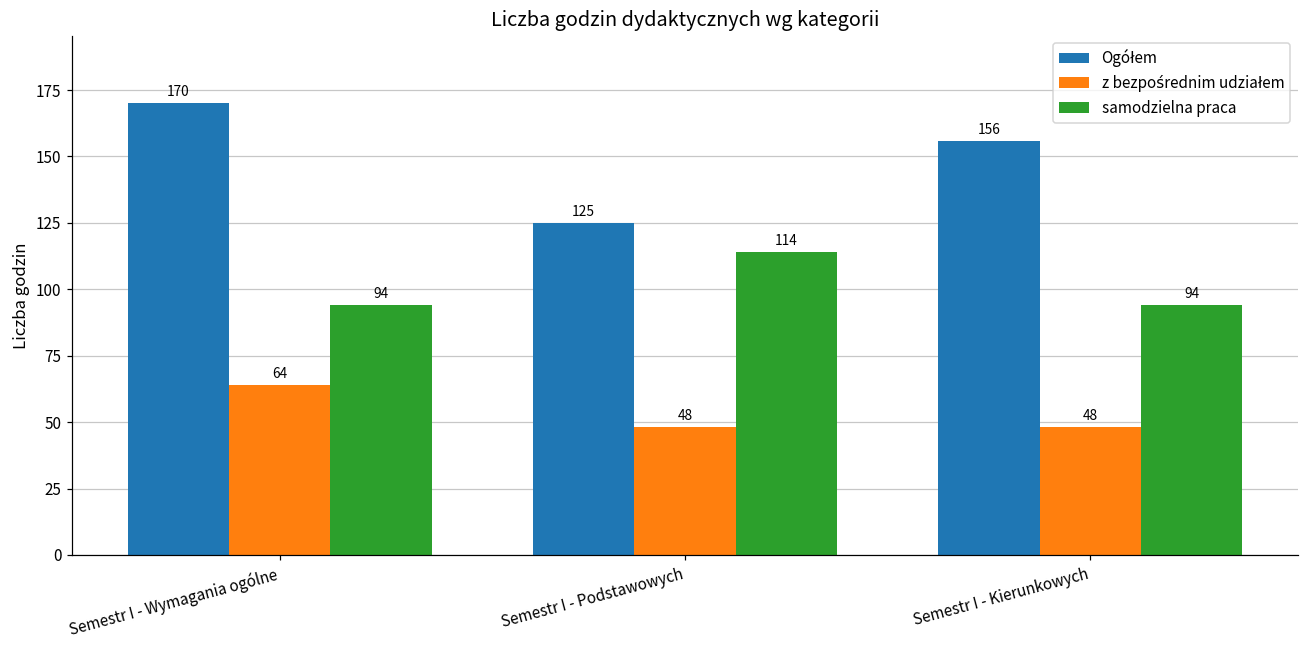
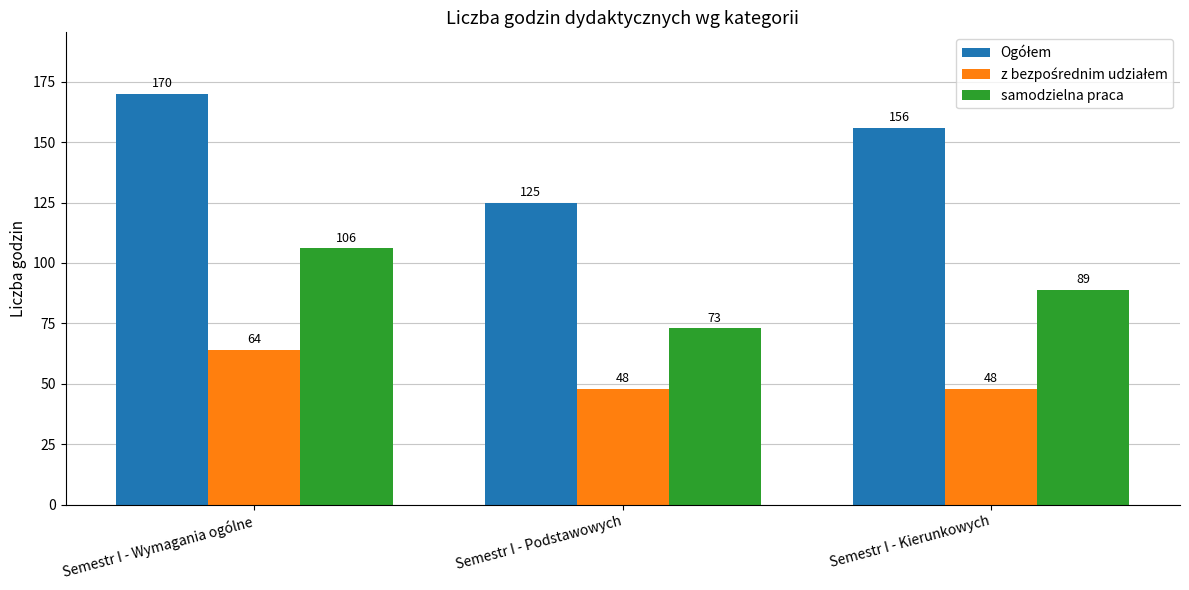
samodzielna praca, Semestr I - Wymagania ogólne: 94 -> 106
samodzielna praca, Semestr I - Podstawowych: 114 -> 73
samodzielna praca, Semestr I - Kierunkowych: 94 -> 89
